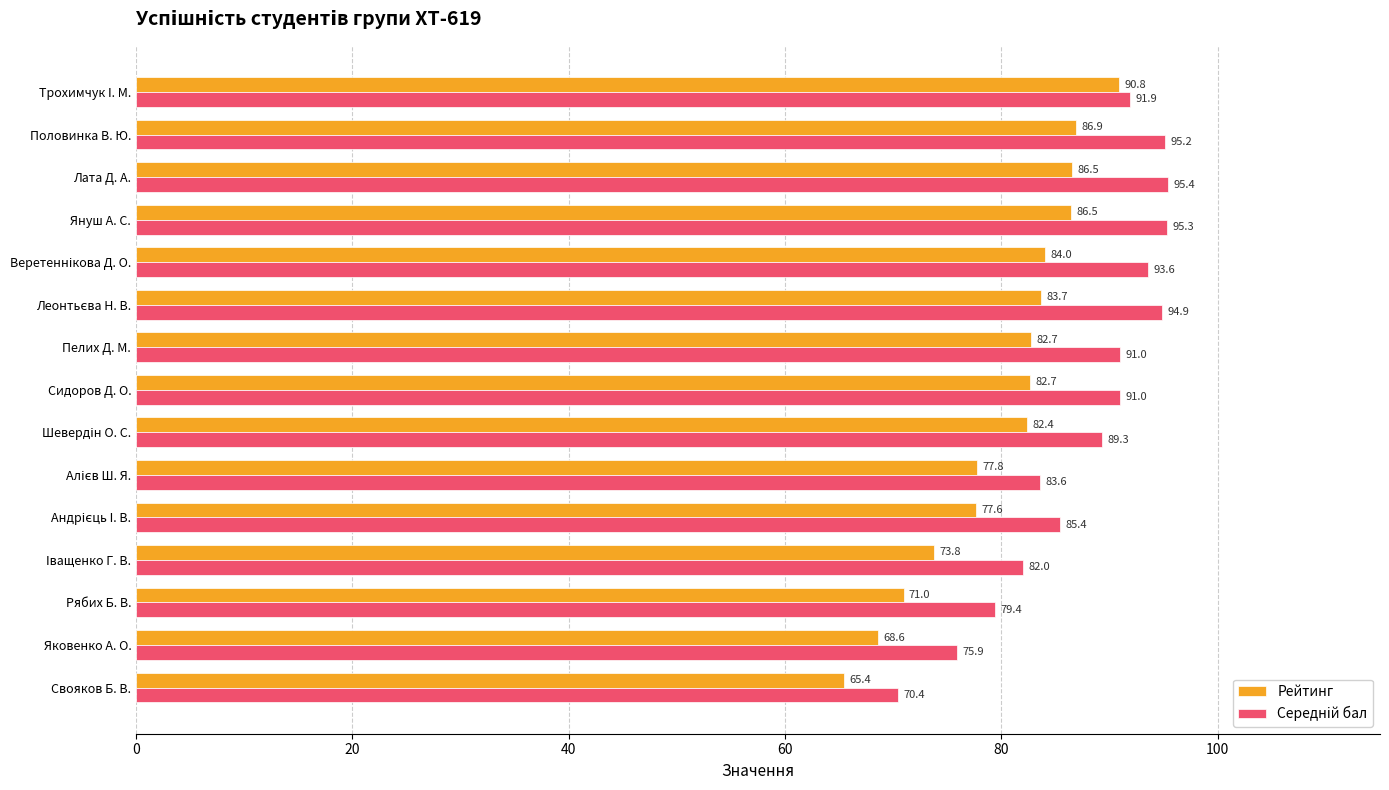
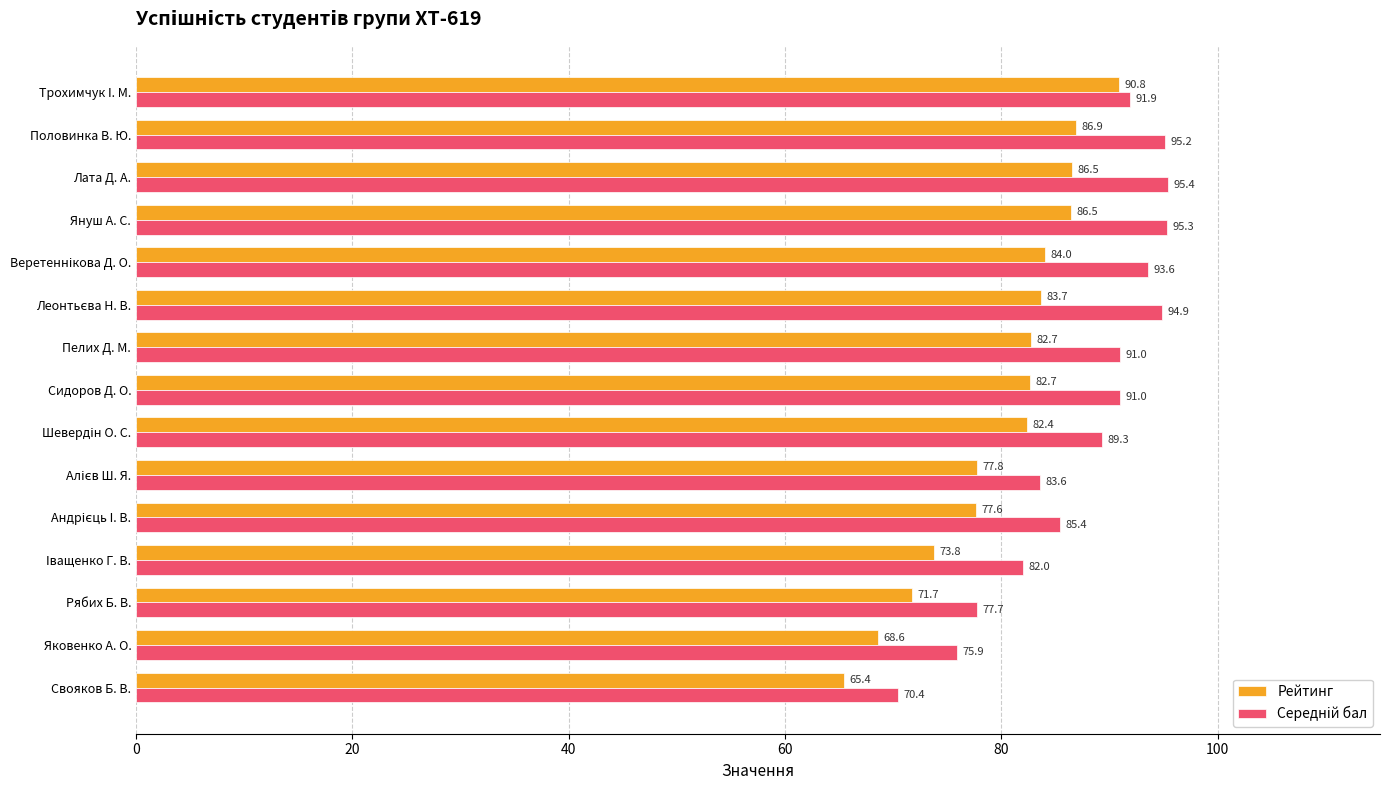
Рейтинг, Рябих Б. В.: 71.0 -> 71.7
Середній бал, Рябих Б. В.: 79.4 -> 77.7
